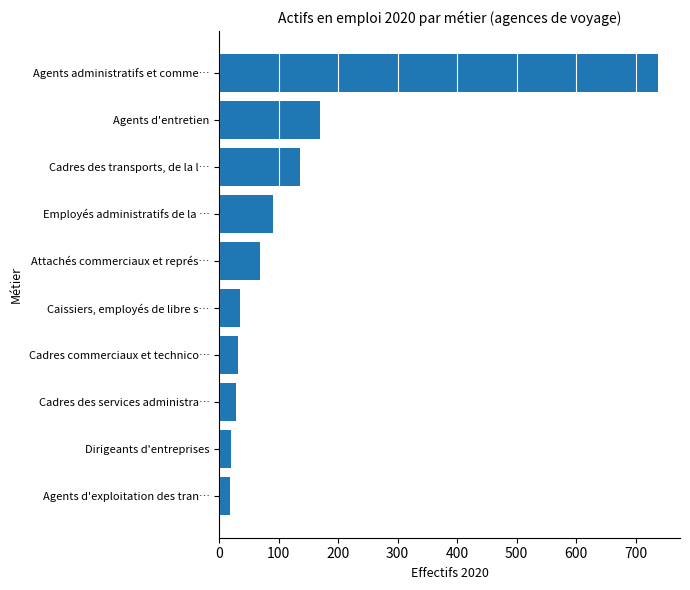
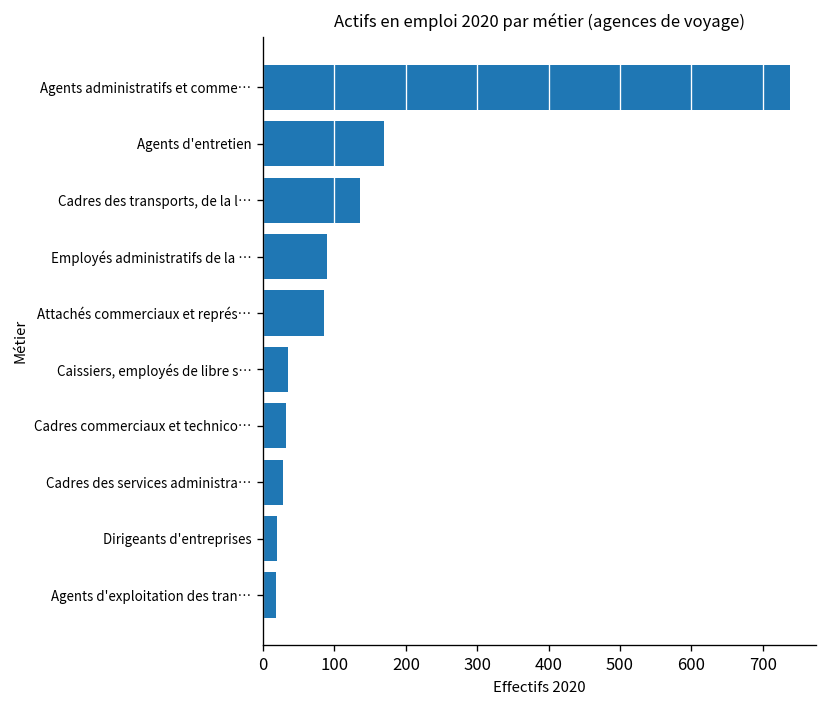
Attachés commerciaux et représ…: 70 -> 90
